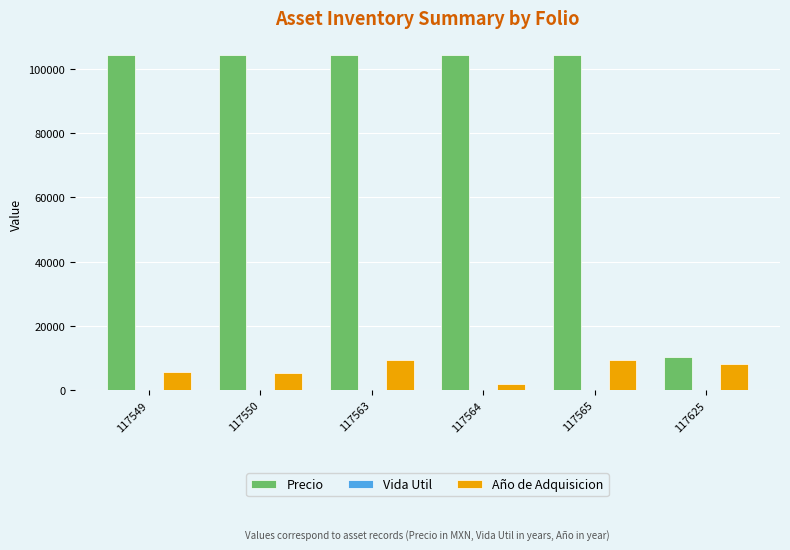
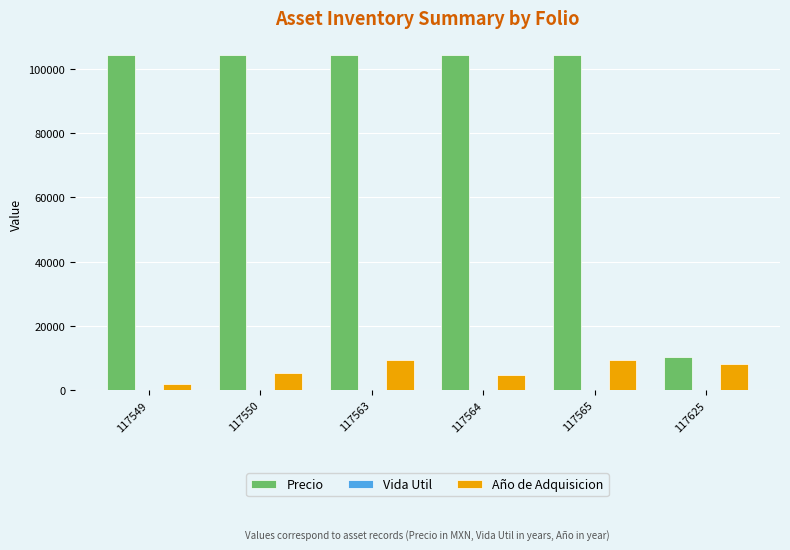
Año de Adquisicion, 117549: 6000 -> 2000
Año de Adquisicion, 117564: 2000 -> 5000
